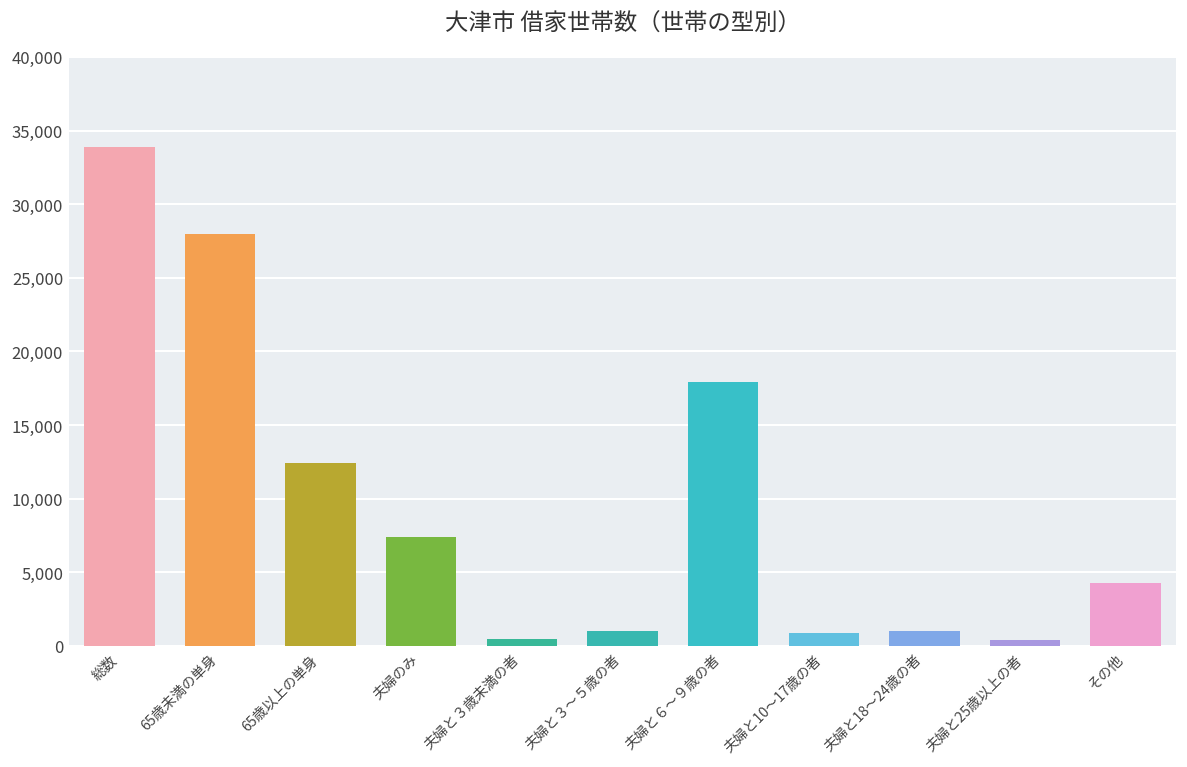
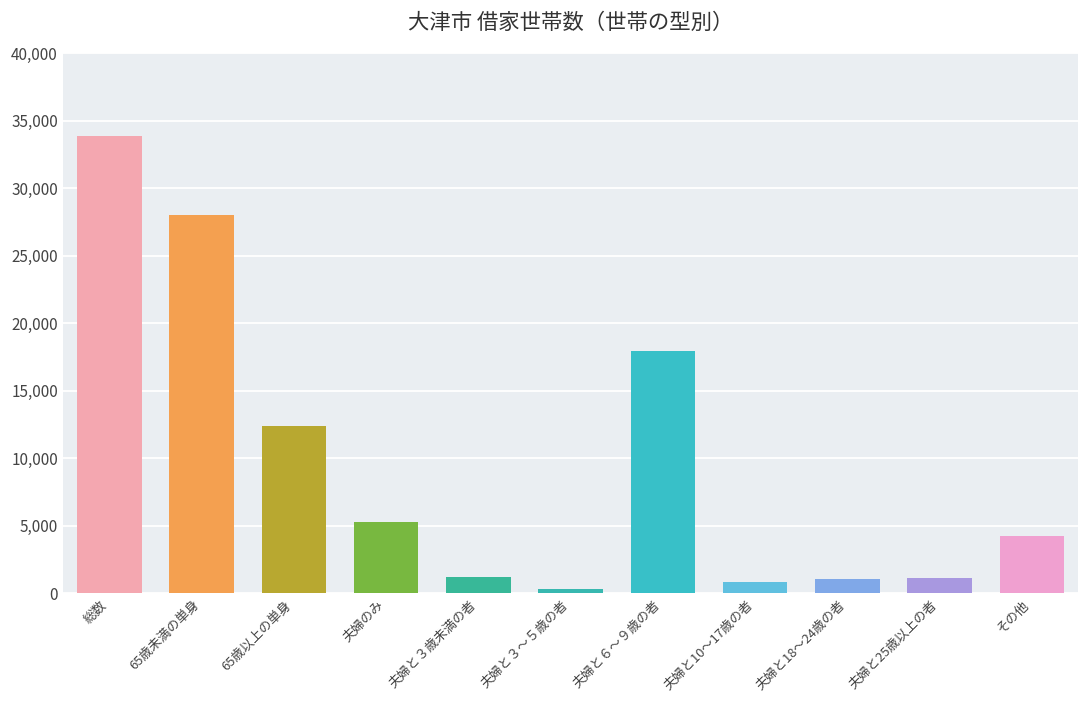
夫婦のみ: 7,400 -> 5,200
夫婦と３歳未満の者: 500 -> 1,200
夫婦と３～５歳の者: 1,000 -> 300
夫婦と25歳以上の者: 400 -> 1,100
